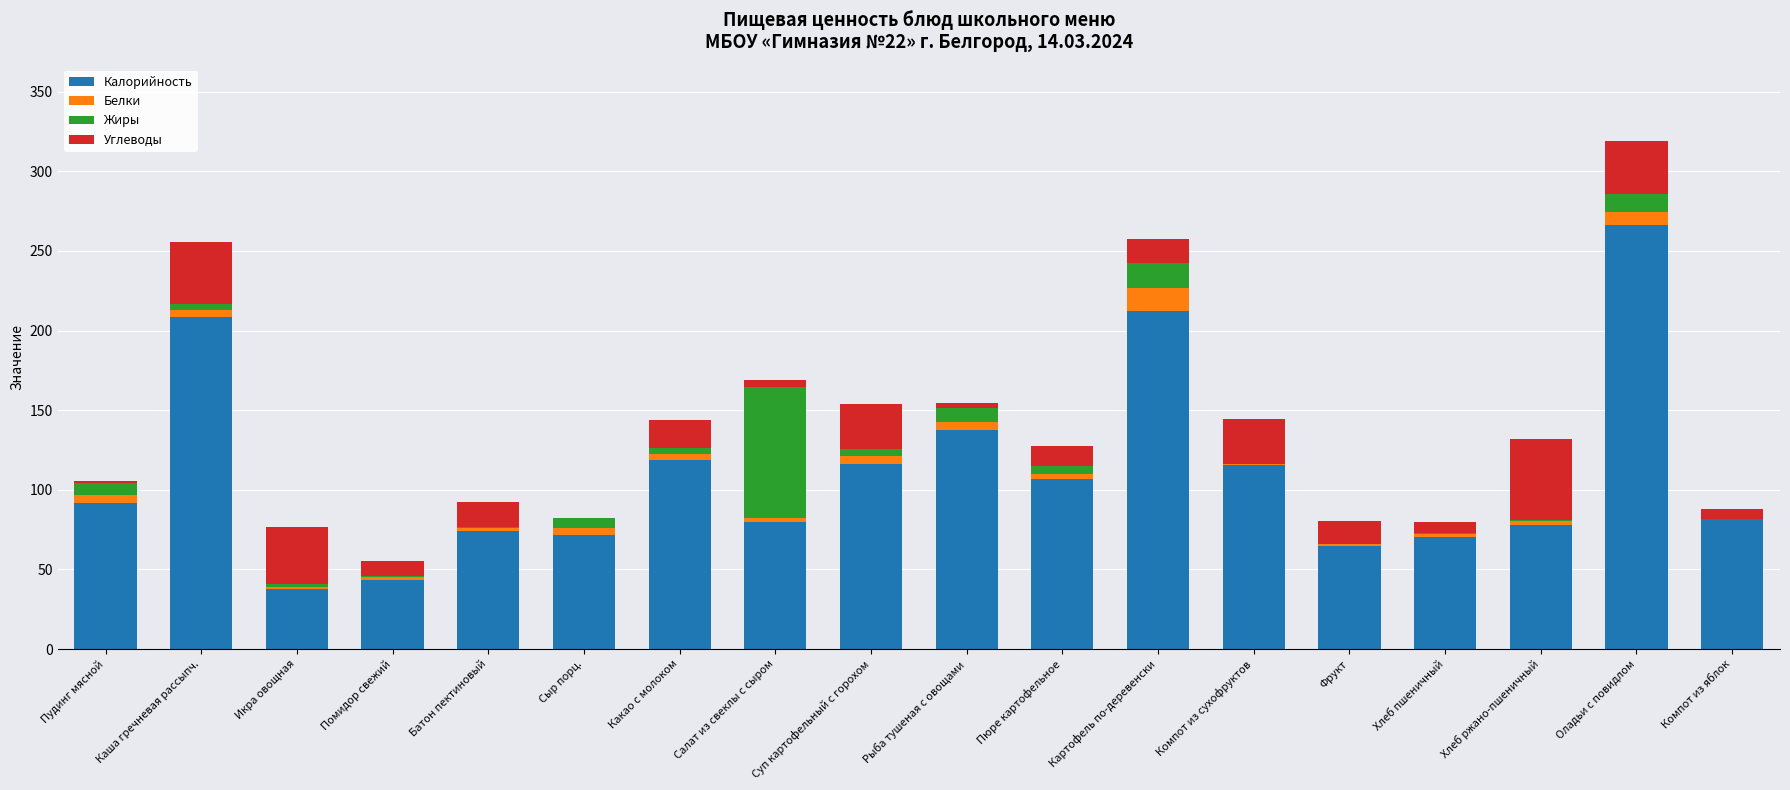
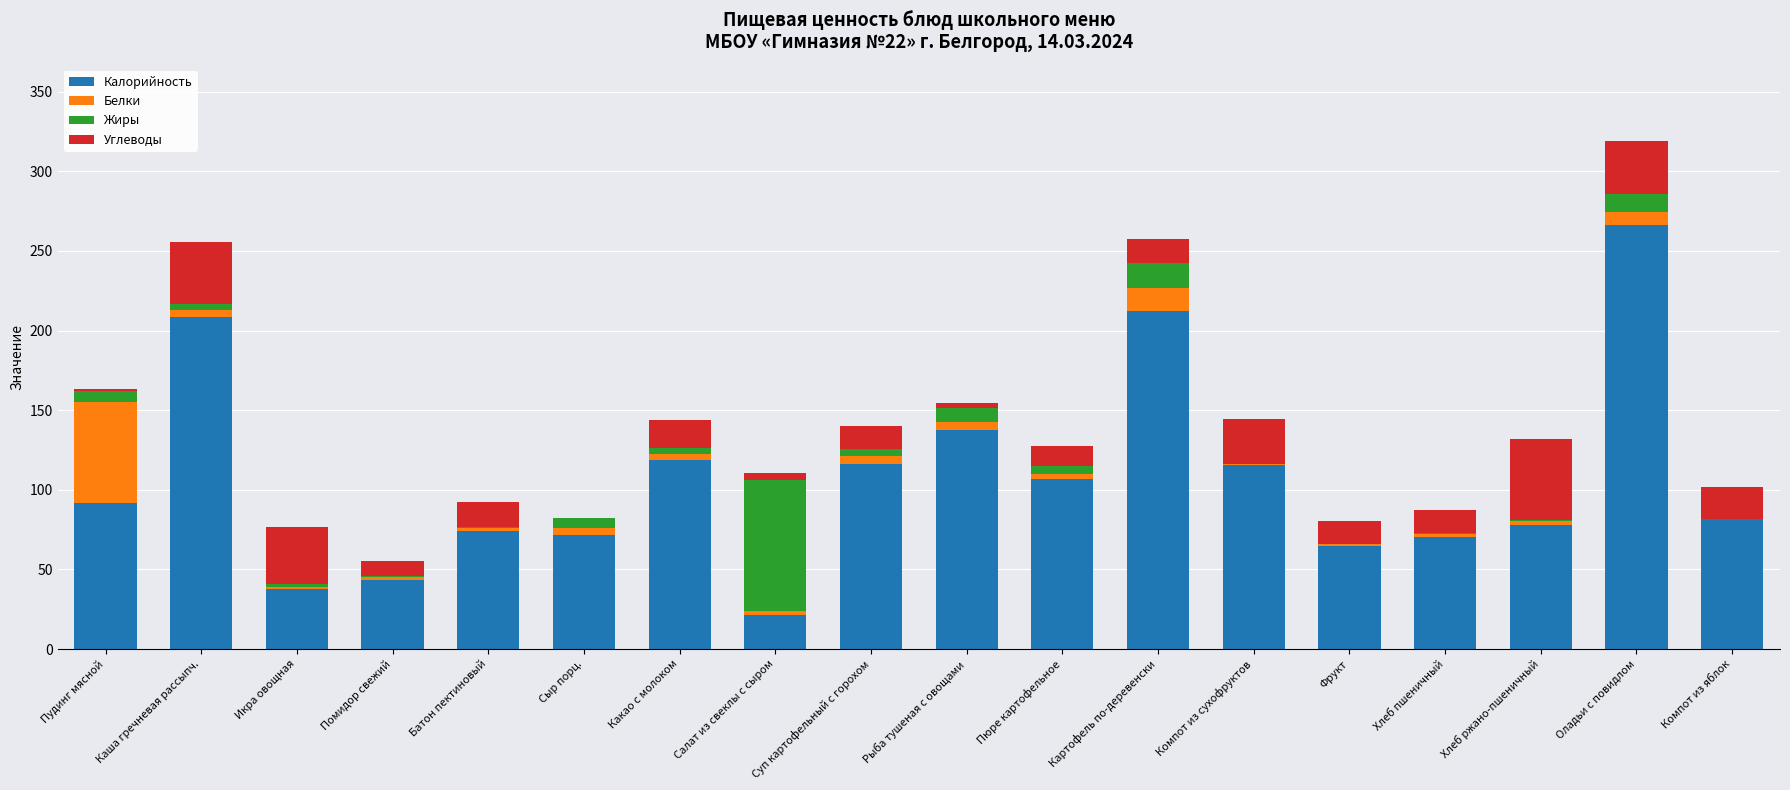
Белки, Пудинг мясной: 5 -> 63
Калорийность, Салат из свеклы с сыром: 80 -> 21
Углеводы, Суп картофельный с горохом: 29 -> 14
Углеводы, Хлеб пшеничный: 7 -> 15
Углеводы, Компот из яблок: 6 -> 20
